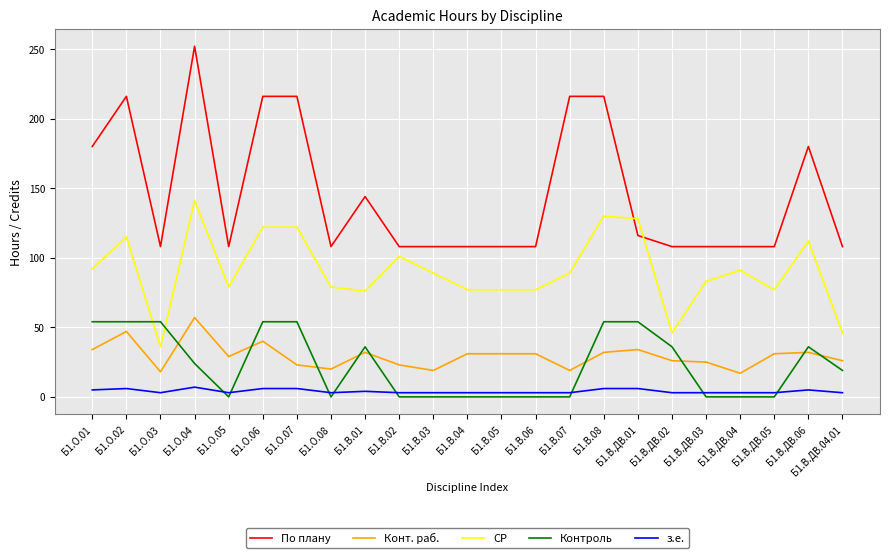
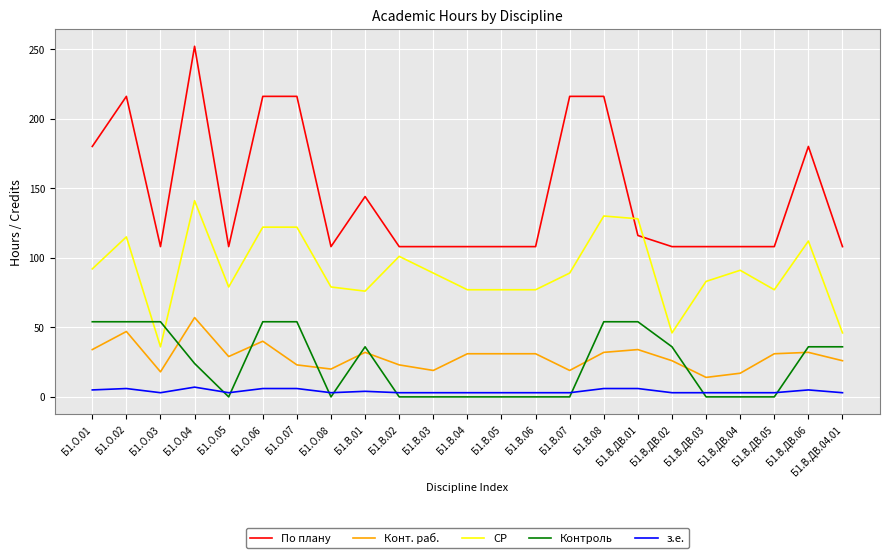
Конт. раб., Б1.В.ДВ.03: 25 -> 14
Контроль, Б1.В.ДВ.04.01: 19 -> 36
